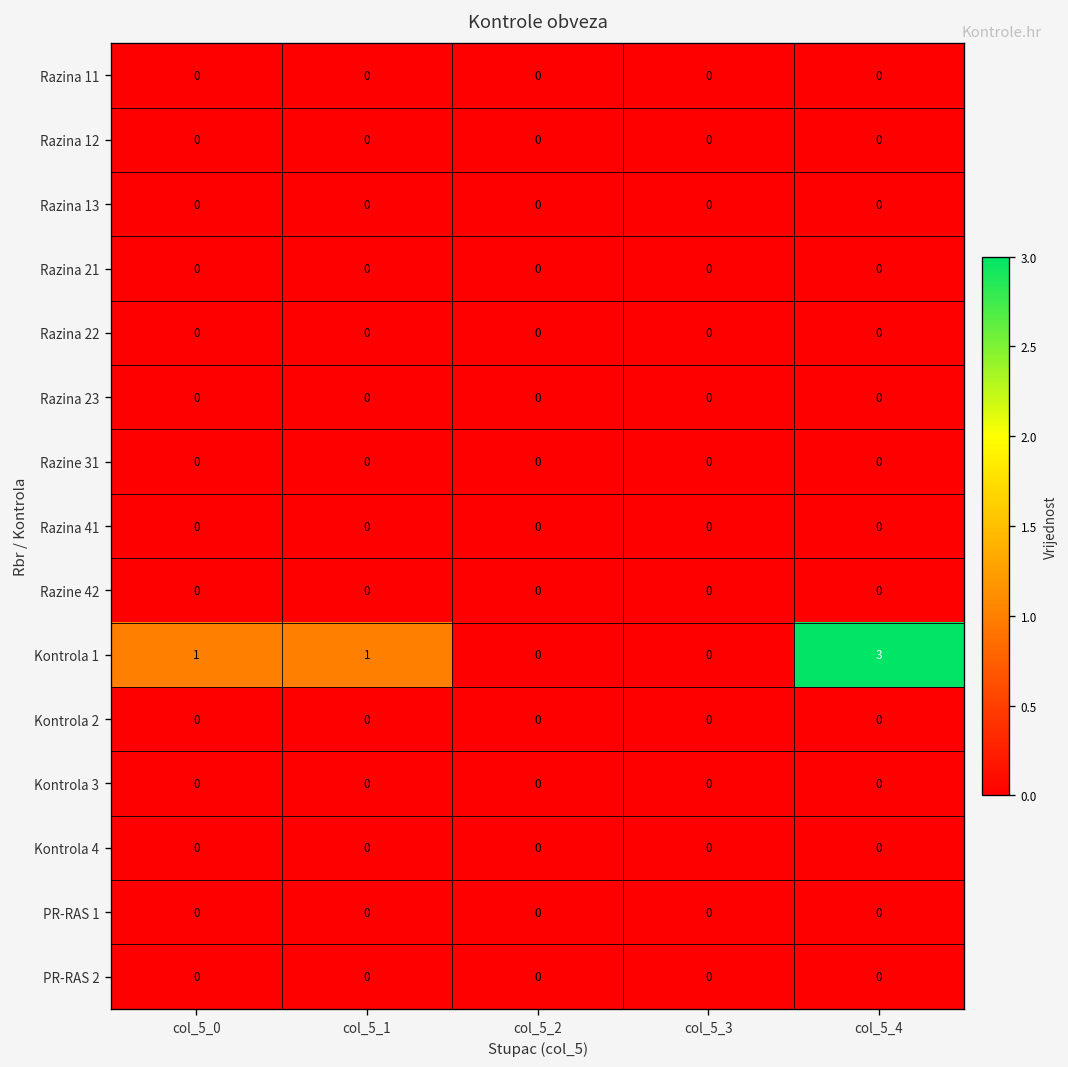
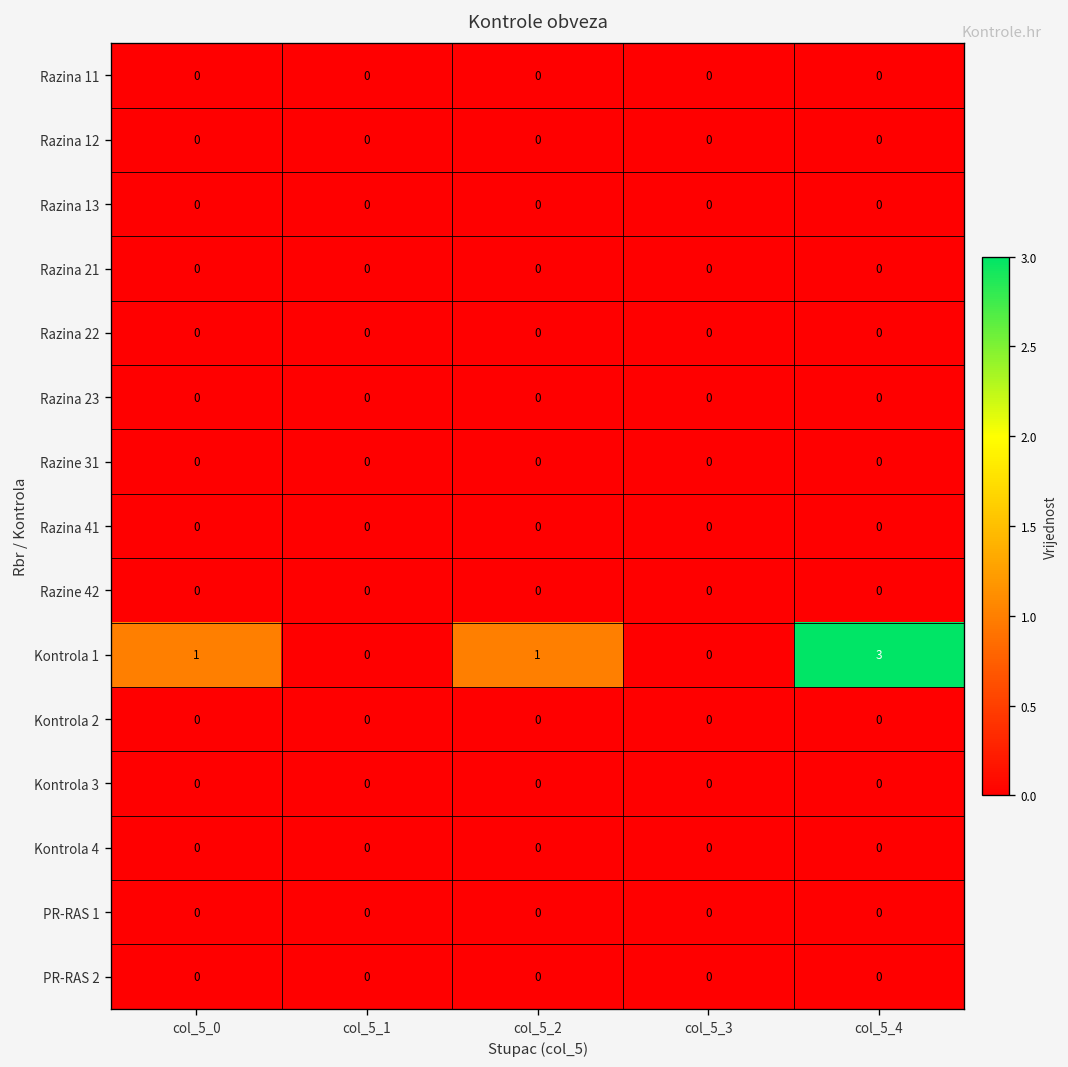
Kontrola 1, col_5_1: 1 -> 0
Kontrola 1, col_5_2: 0 -> 1
